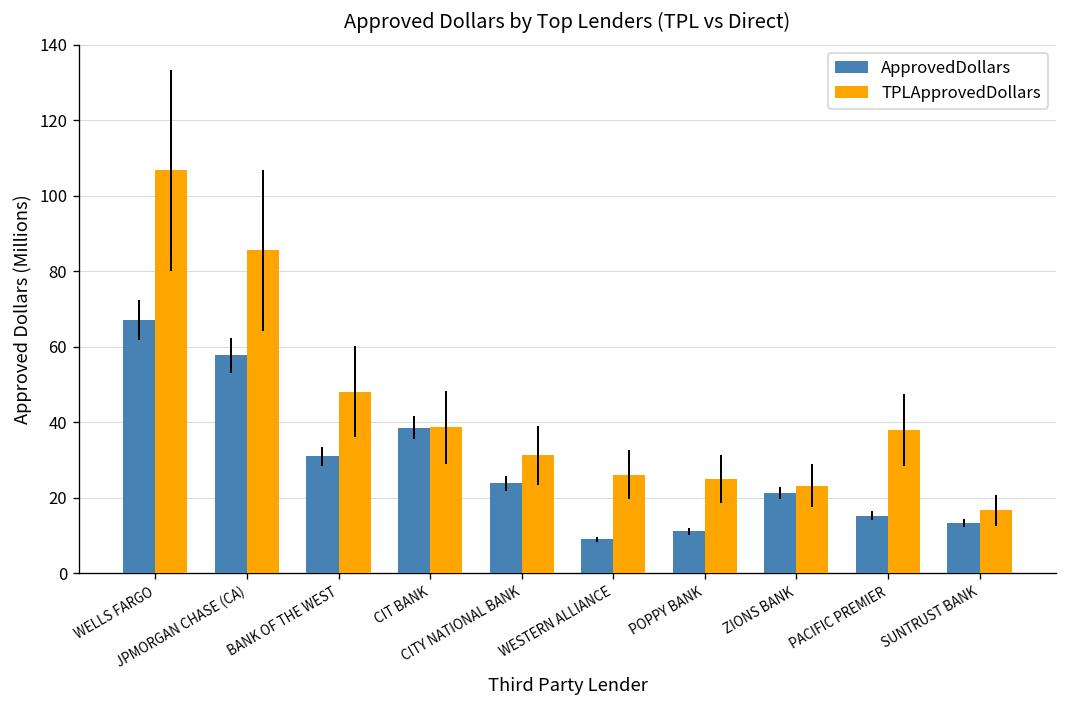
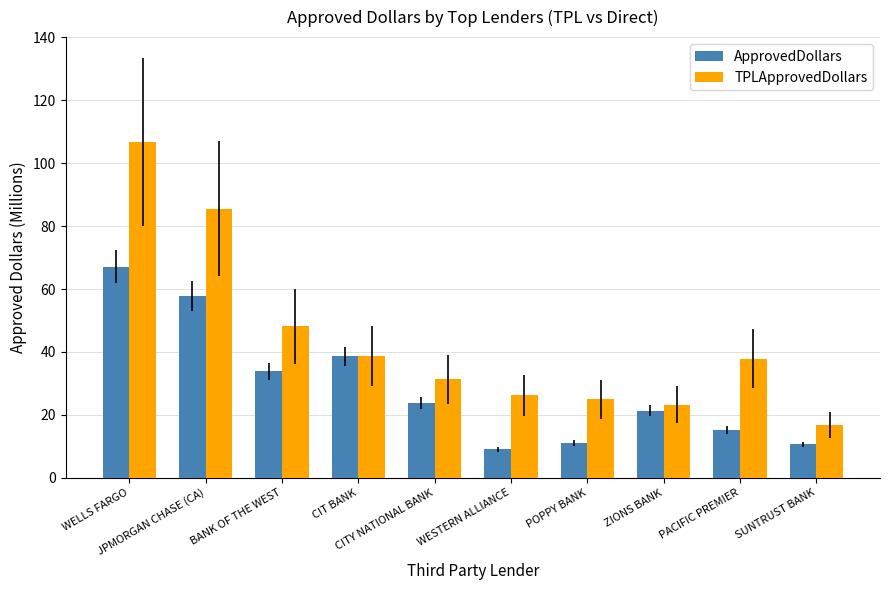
ApprovedDollars, BANK OF THE WEST: 31 -> 34
ApprovedDollars, SUNTRUST BANK: 13 -> 11
